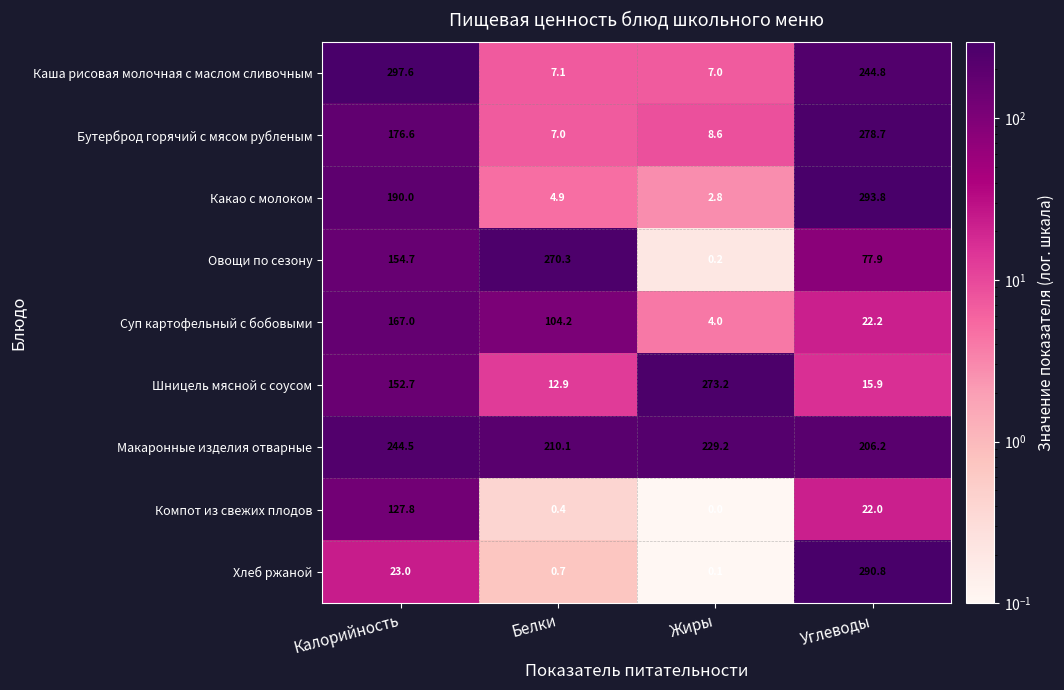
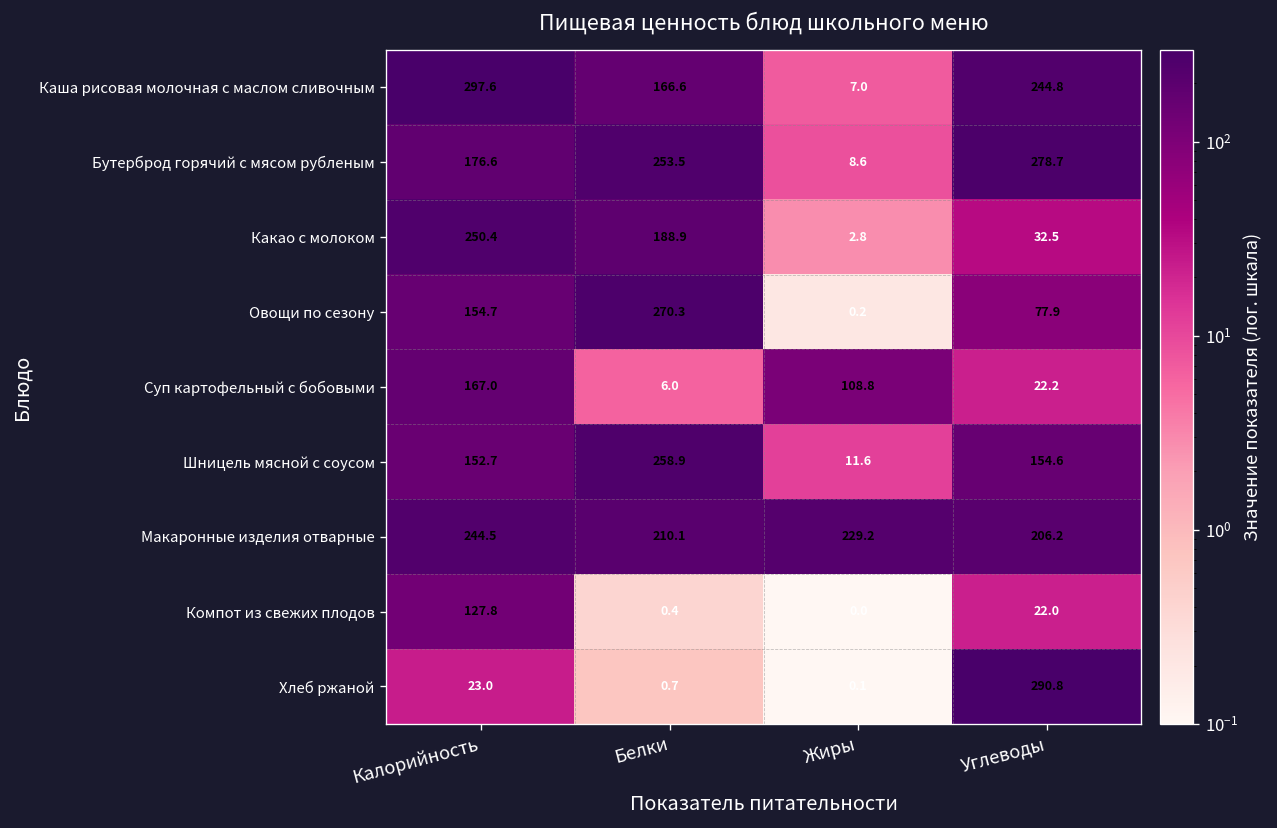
Каша рисовая молочная с маслом сливочным, Белки: 7.1 -> 166.6
Бутерброд горячий с мясом рубленым, Белки: 7.0 -> 253.5
Какао с молоком, Калорийность: 190.0 -> 250.4
Какао с молоком, Белки: 4.9 -> 188.9
Какао с молоком, Углеводы: 293.8 -> 32.5
Суп картофельный с бобовыми, Белки: 104.2 -> 6.0
Суп картофельный с бобовыми, Жиры: 4.0 -> 108.8
Шницель мясной с соусом, Белки: 12.9 -> 258.9
Шницель мясной с соусом, Жиры: 273.2 -> 11.6
Шницель мясной с соусом, Углеводы: 15.9 -> 154.6
